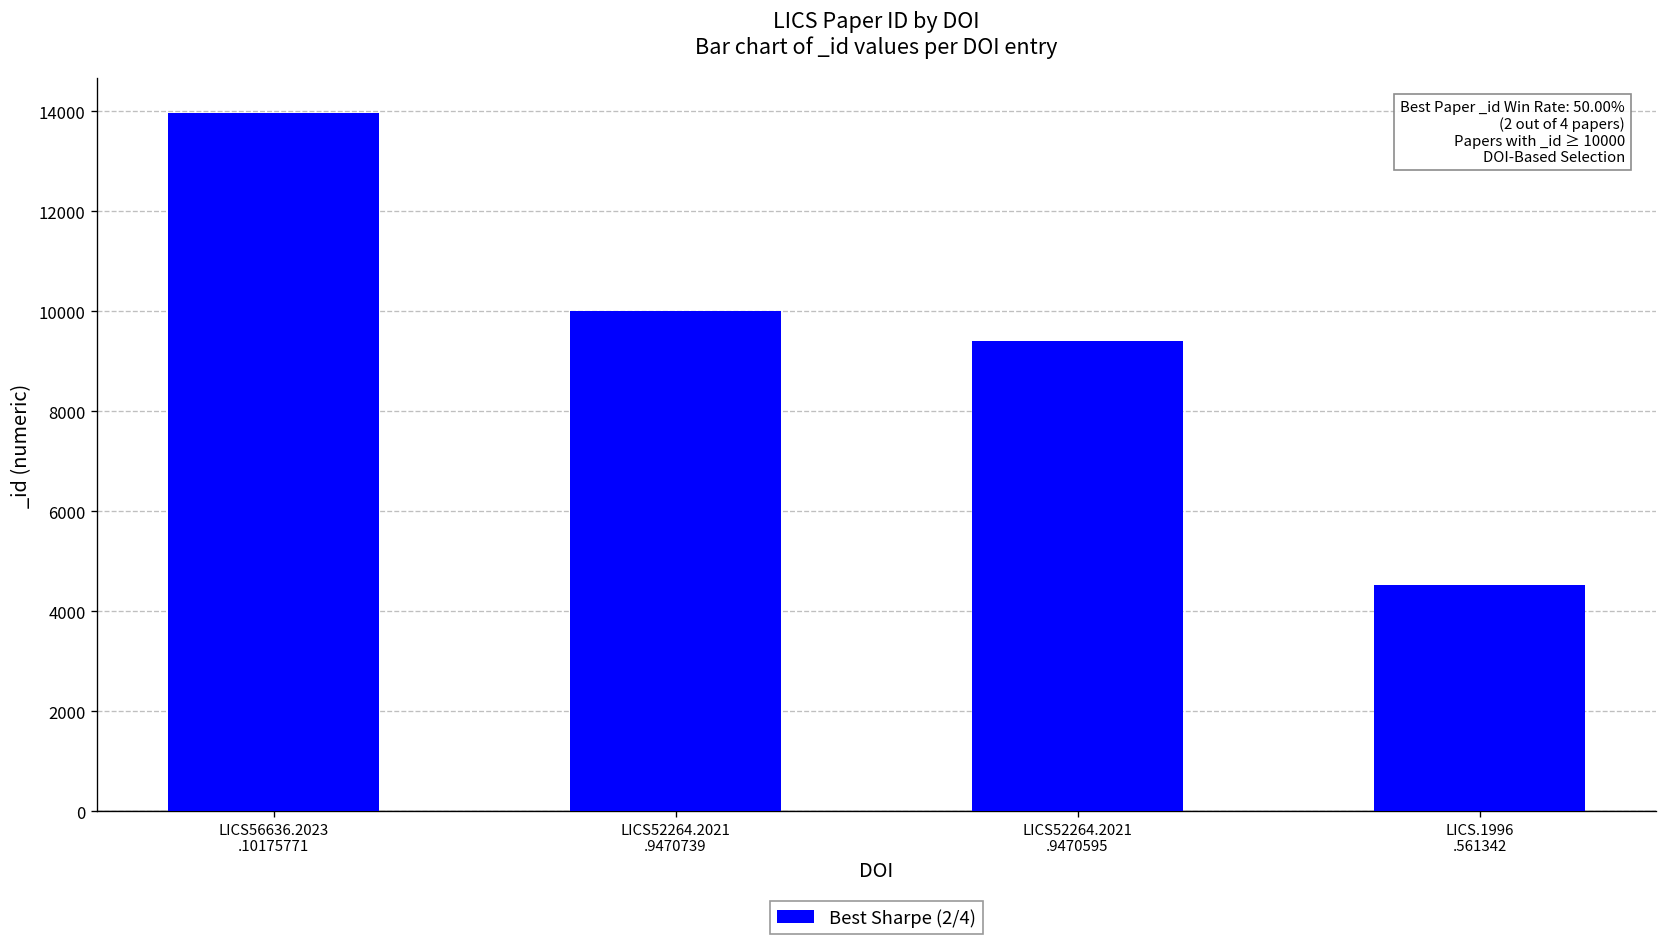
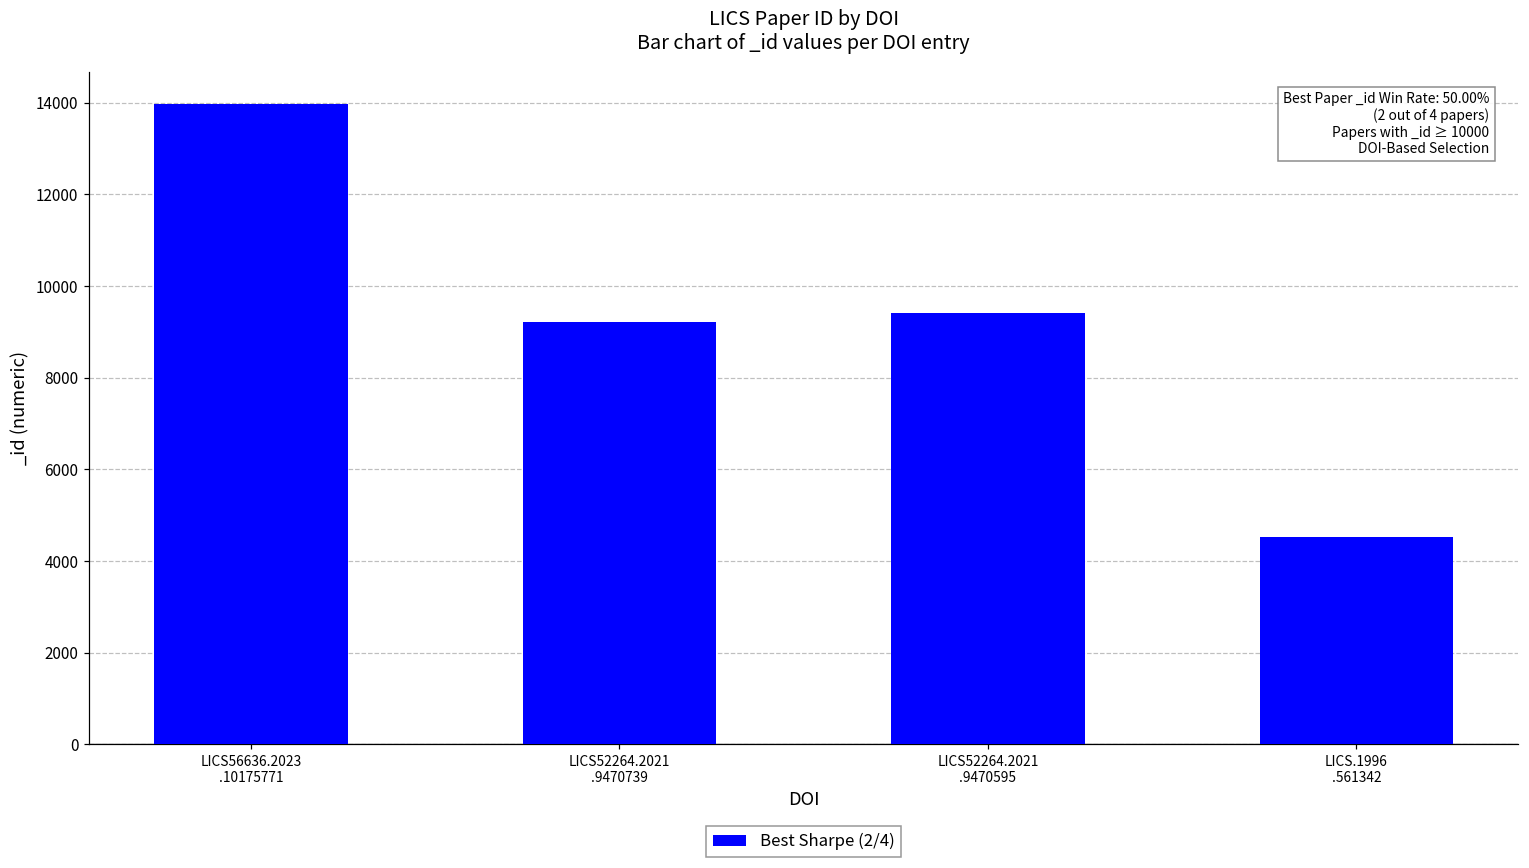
LICS52264.2021 .9470739: 10000 -> 9200
